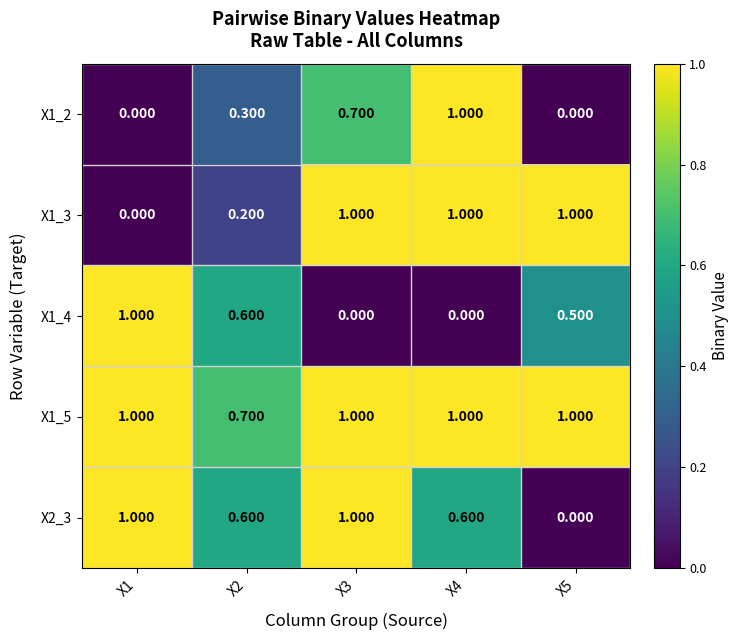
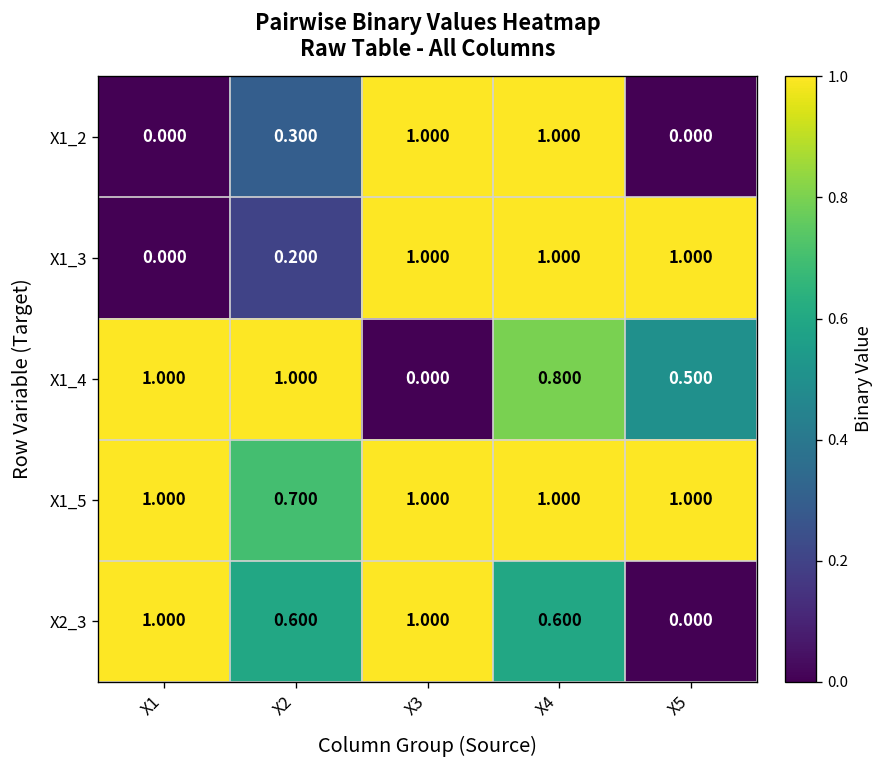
X1_2, X3: 0.700 -> 1.000
X1_4, X2: 0.600 -> 1.000
X1_4, X4: 0.000 -> 0.800
